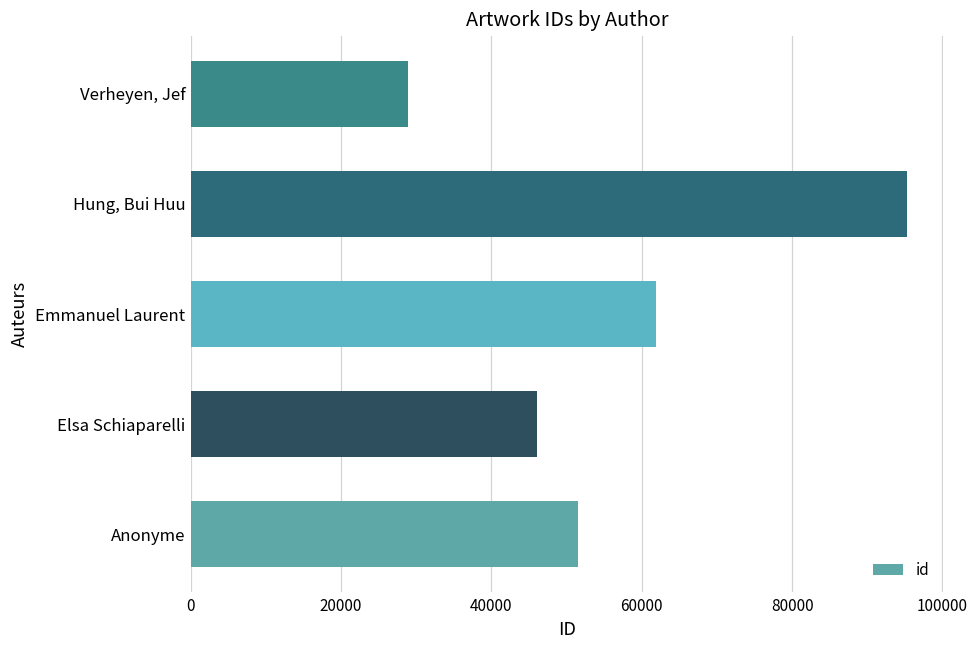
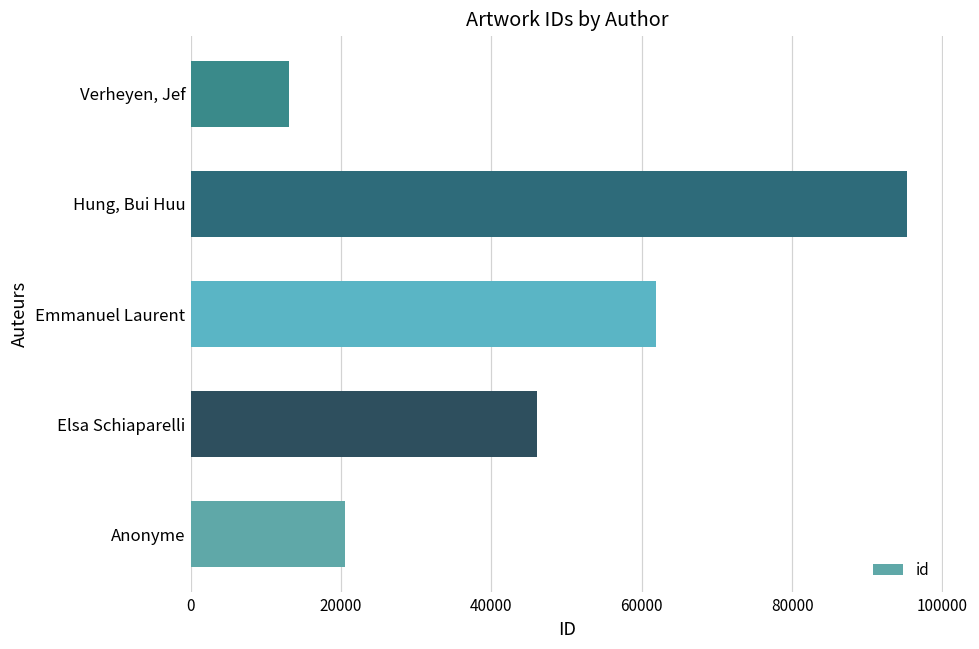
Verheyen, Jef: 29000 -> 13000
Anonyme: 52000 -> 21000
